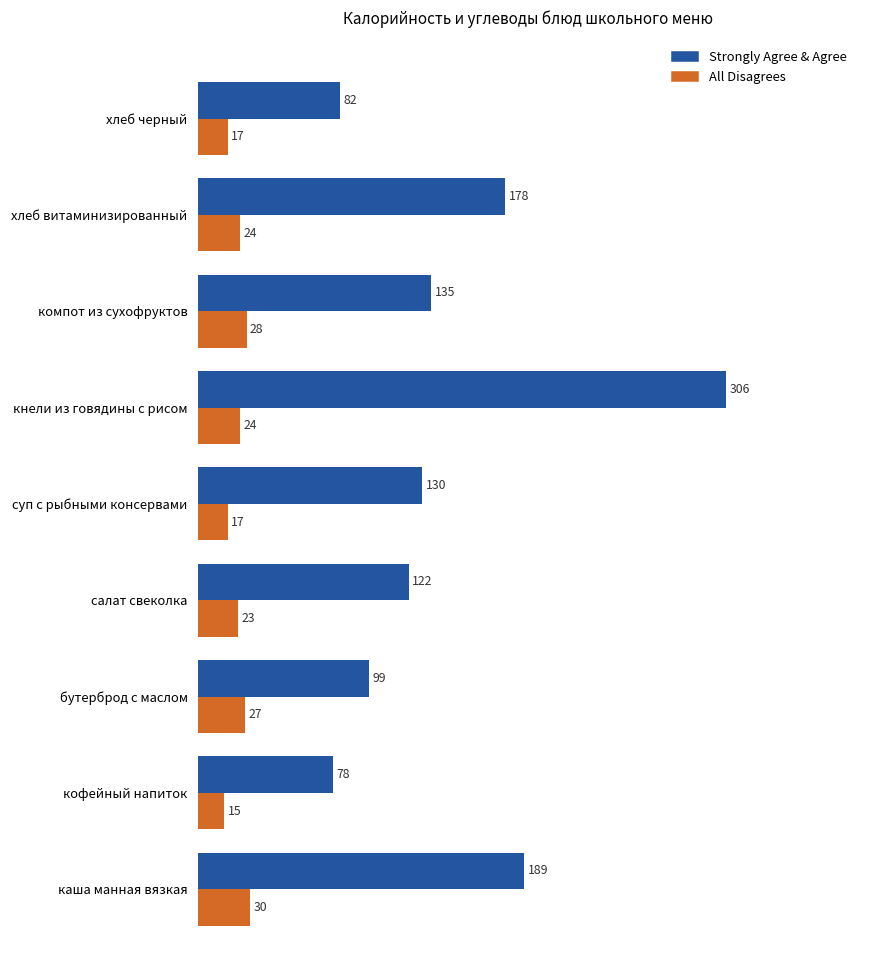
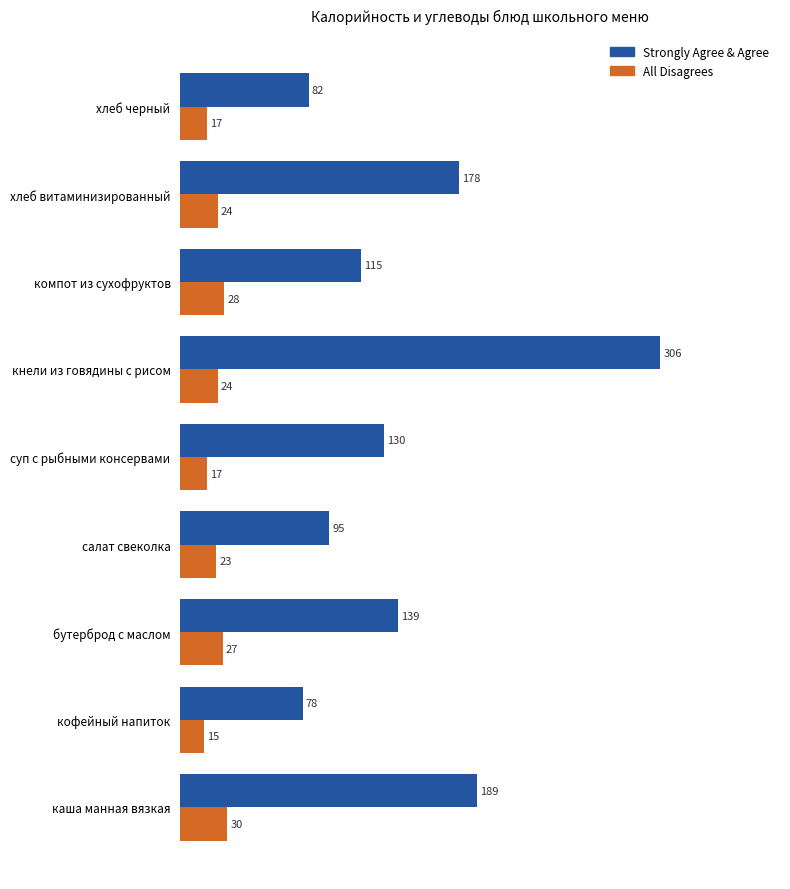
Strongly Agree & Agree, компот из сухофруктов: 135 -> 115
Strongly Agree & Agree, салат свеколка: 122 -> 95
Strongly Agree & Agree, бутерброд с маслом: 99 -> 139
